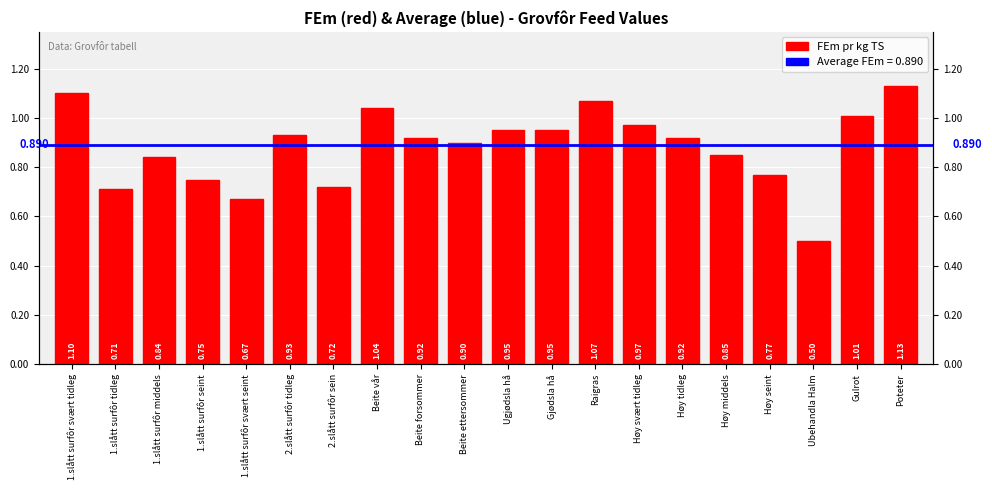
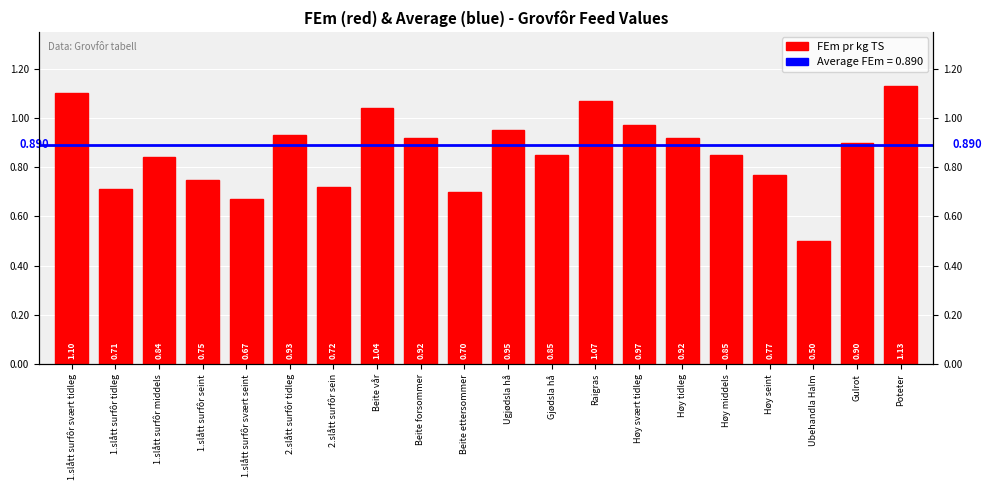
Beite ettersommer: 0.90 -> 0.70
Gjødsla hå: 0.95 -> 0.85
Gulrot: 1.01 -> 0.90
